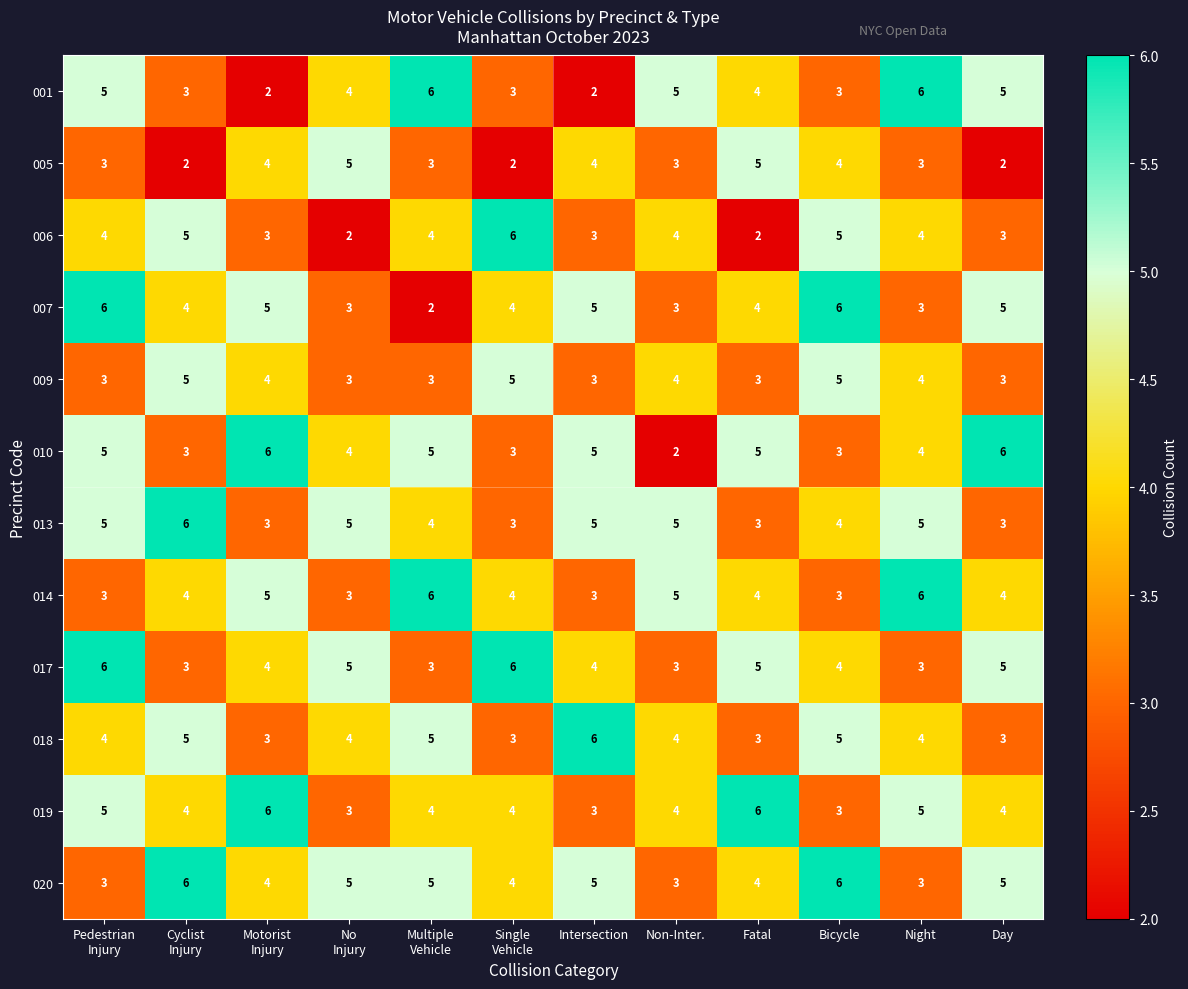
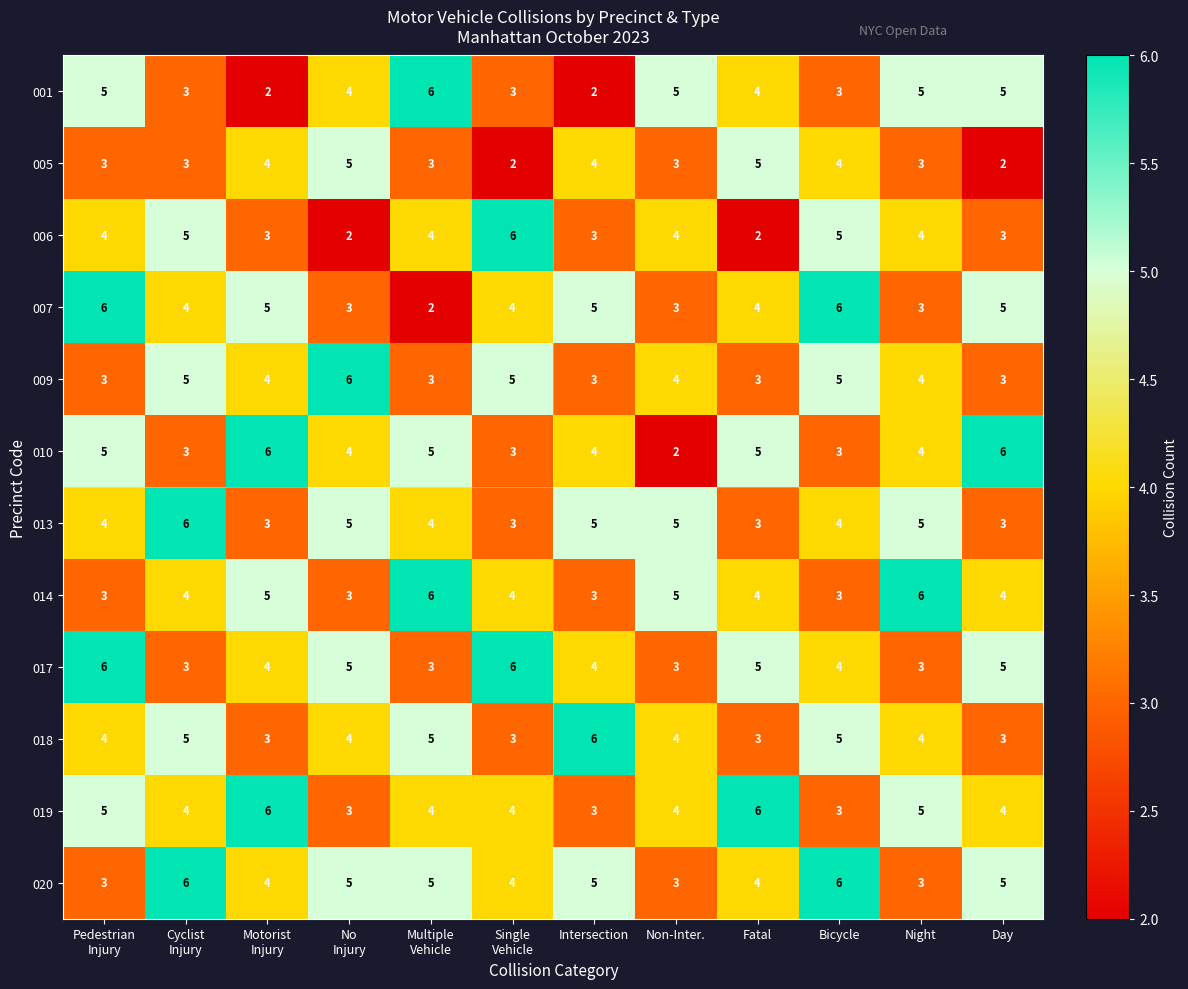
001, Night: 6 -> 5
005, Cyclist Injury: 2 -> 3
009, No Injury: 3 -> 6
010, Intersection: 5 -> 4
013, Pedestrian Injury: 5 -> 4
